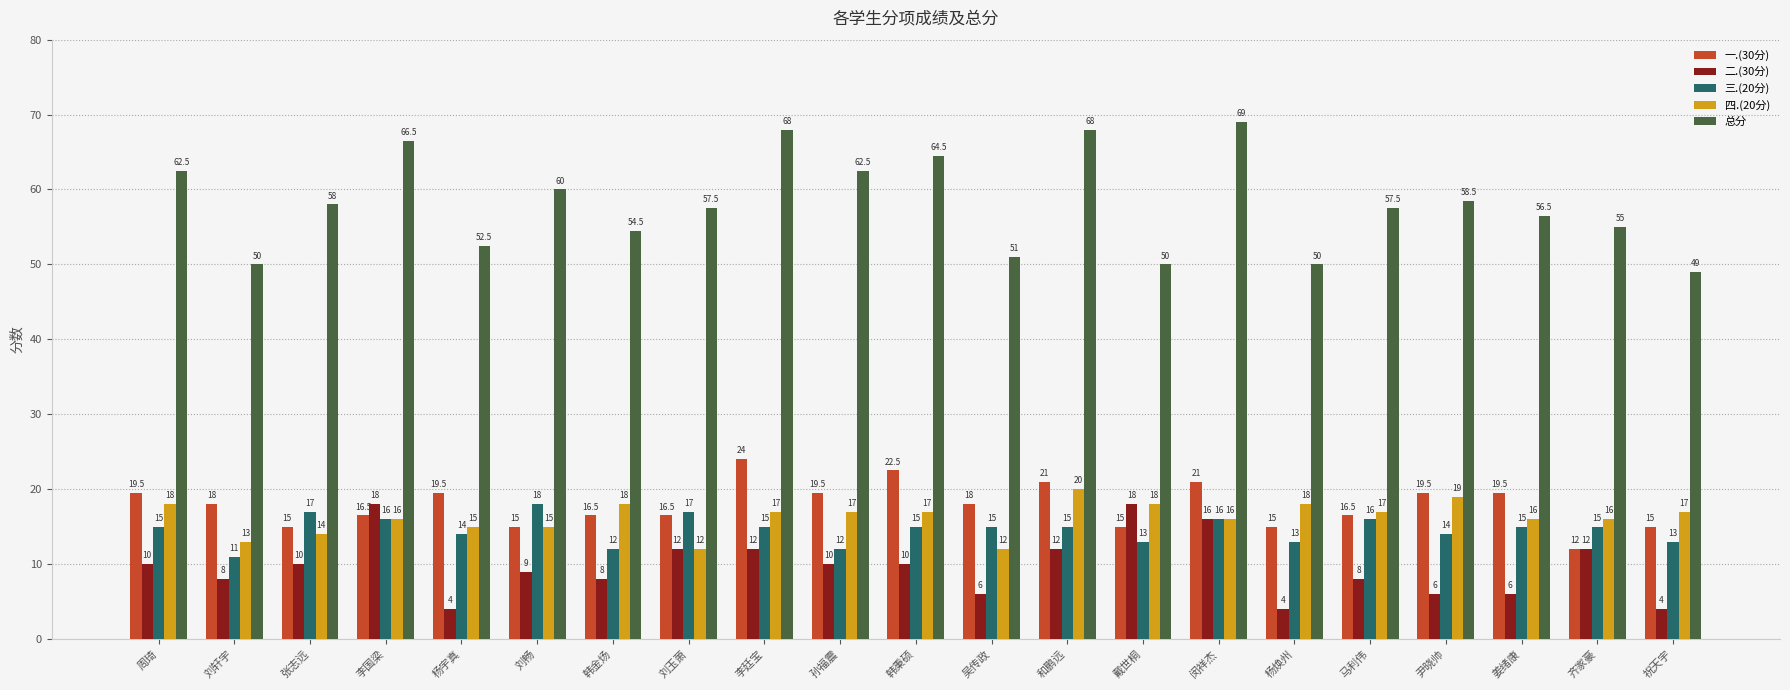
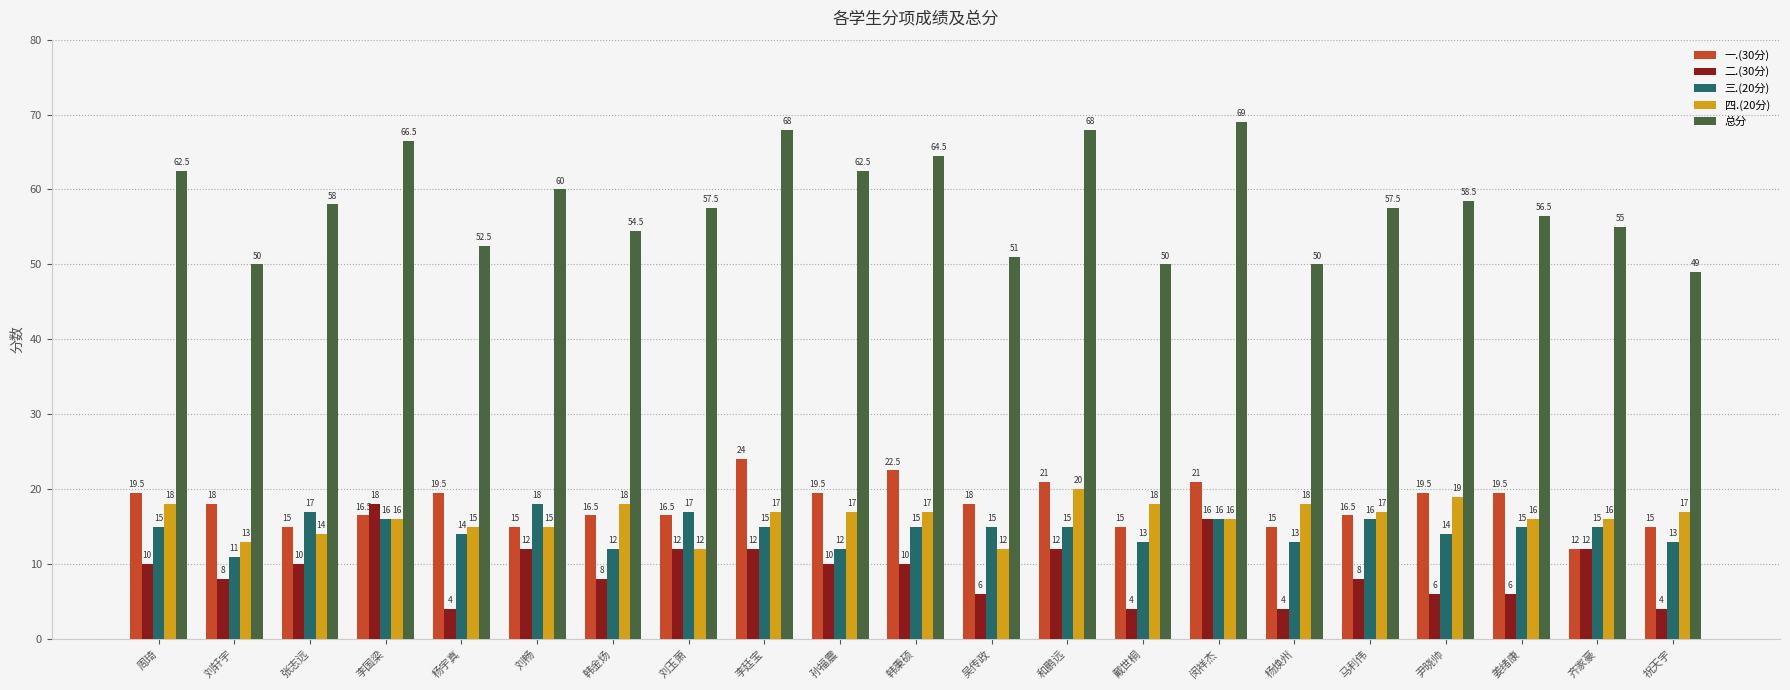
二.(30分), 刘畅: 9 -> 12
二.(30分), 戴世桐: 18 -> 4
